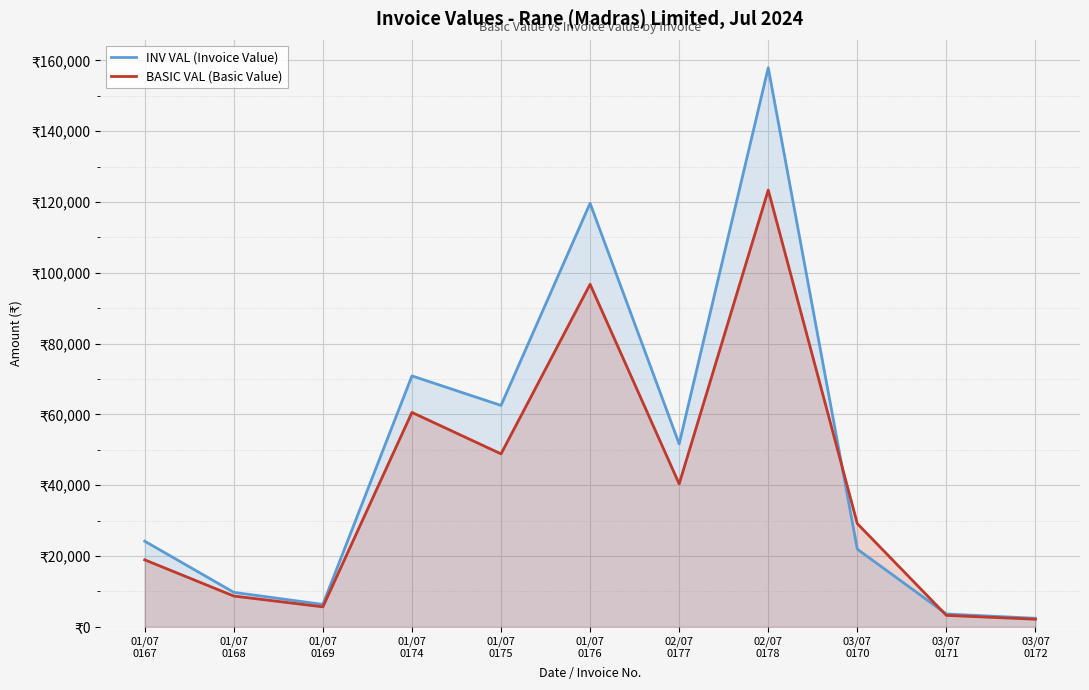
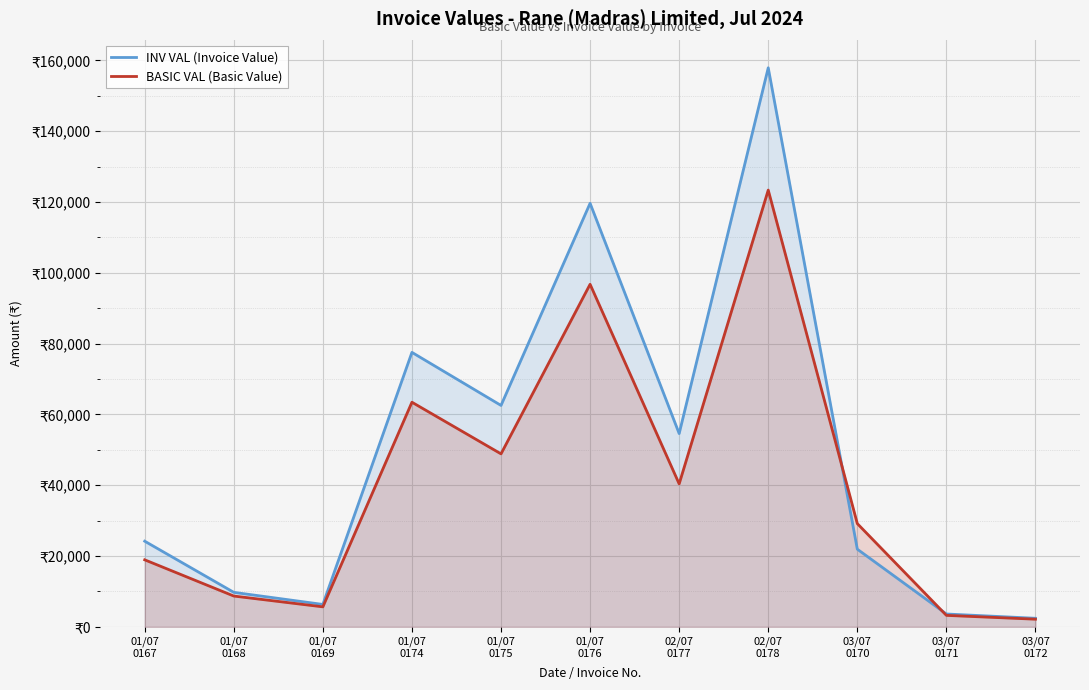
INV VAL (Invoice Value), 01/07 0174: ₹71,000 -> ₹78,000
BASIC VAL (Basic Value), 01/07 0174: ₹61,000 -> ₹63,000
INV VAL (Invoice Value), 02/07 0177: ₹52,000 -> ₹55,000
